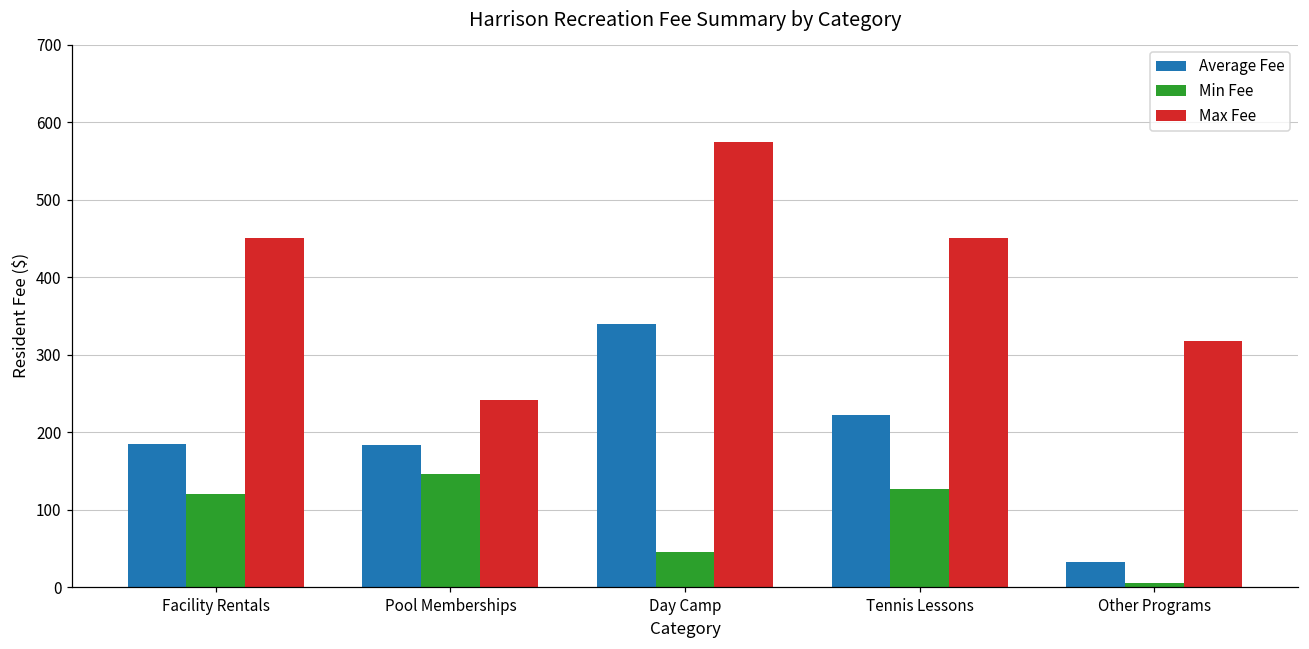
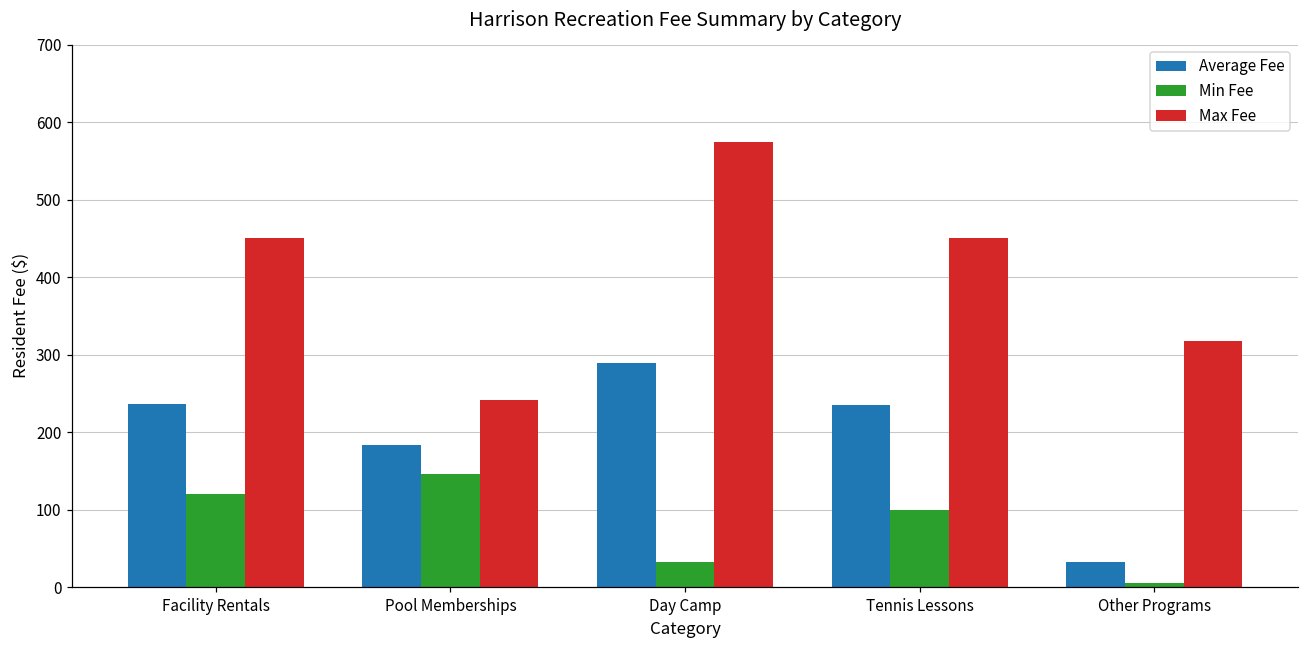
Average Fee, Facility Rentals: 180 -> 240
Average Fee, Day Camp: 340 -> 290
Min Fee, Day Camp: 50 -> 30
Average Fee, Tennis Lessons: 220 -> 230
Min Fee, Tennis Lessons: 130 -> 100
